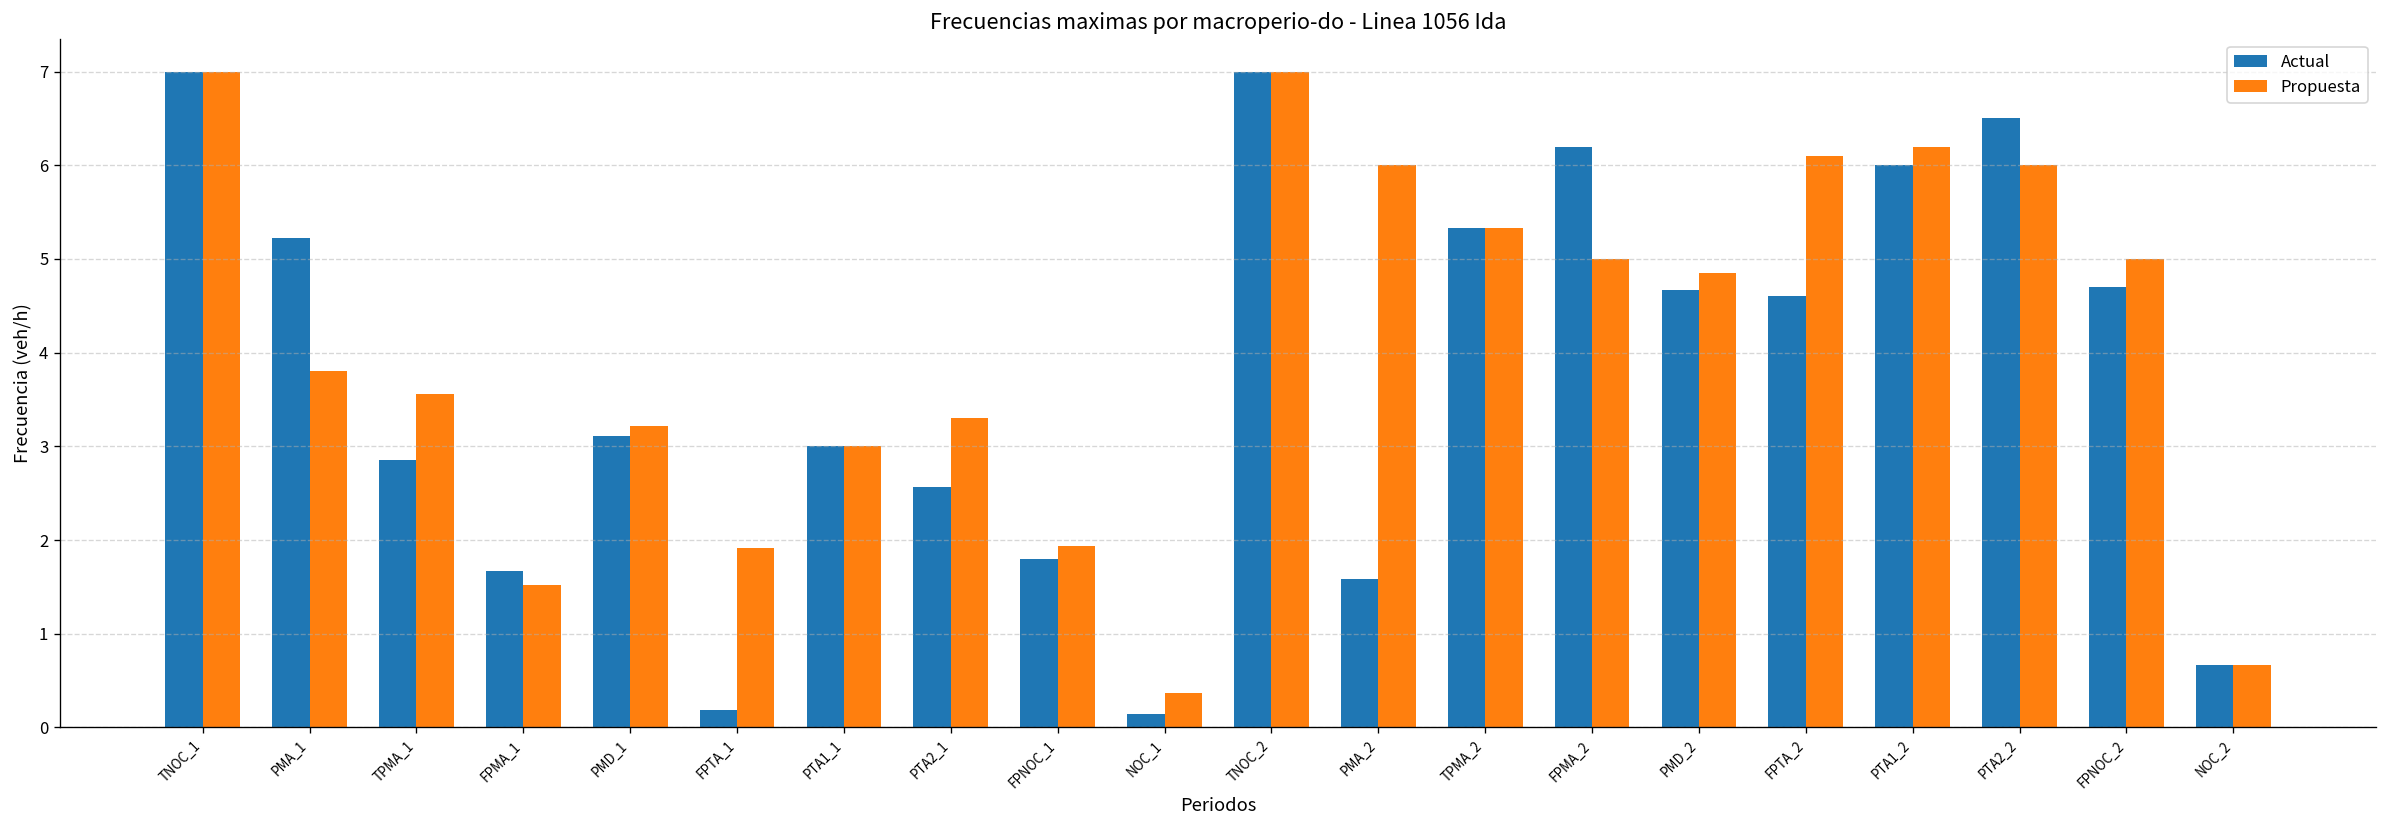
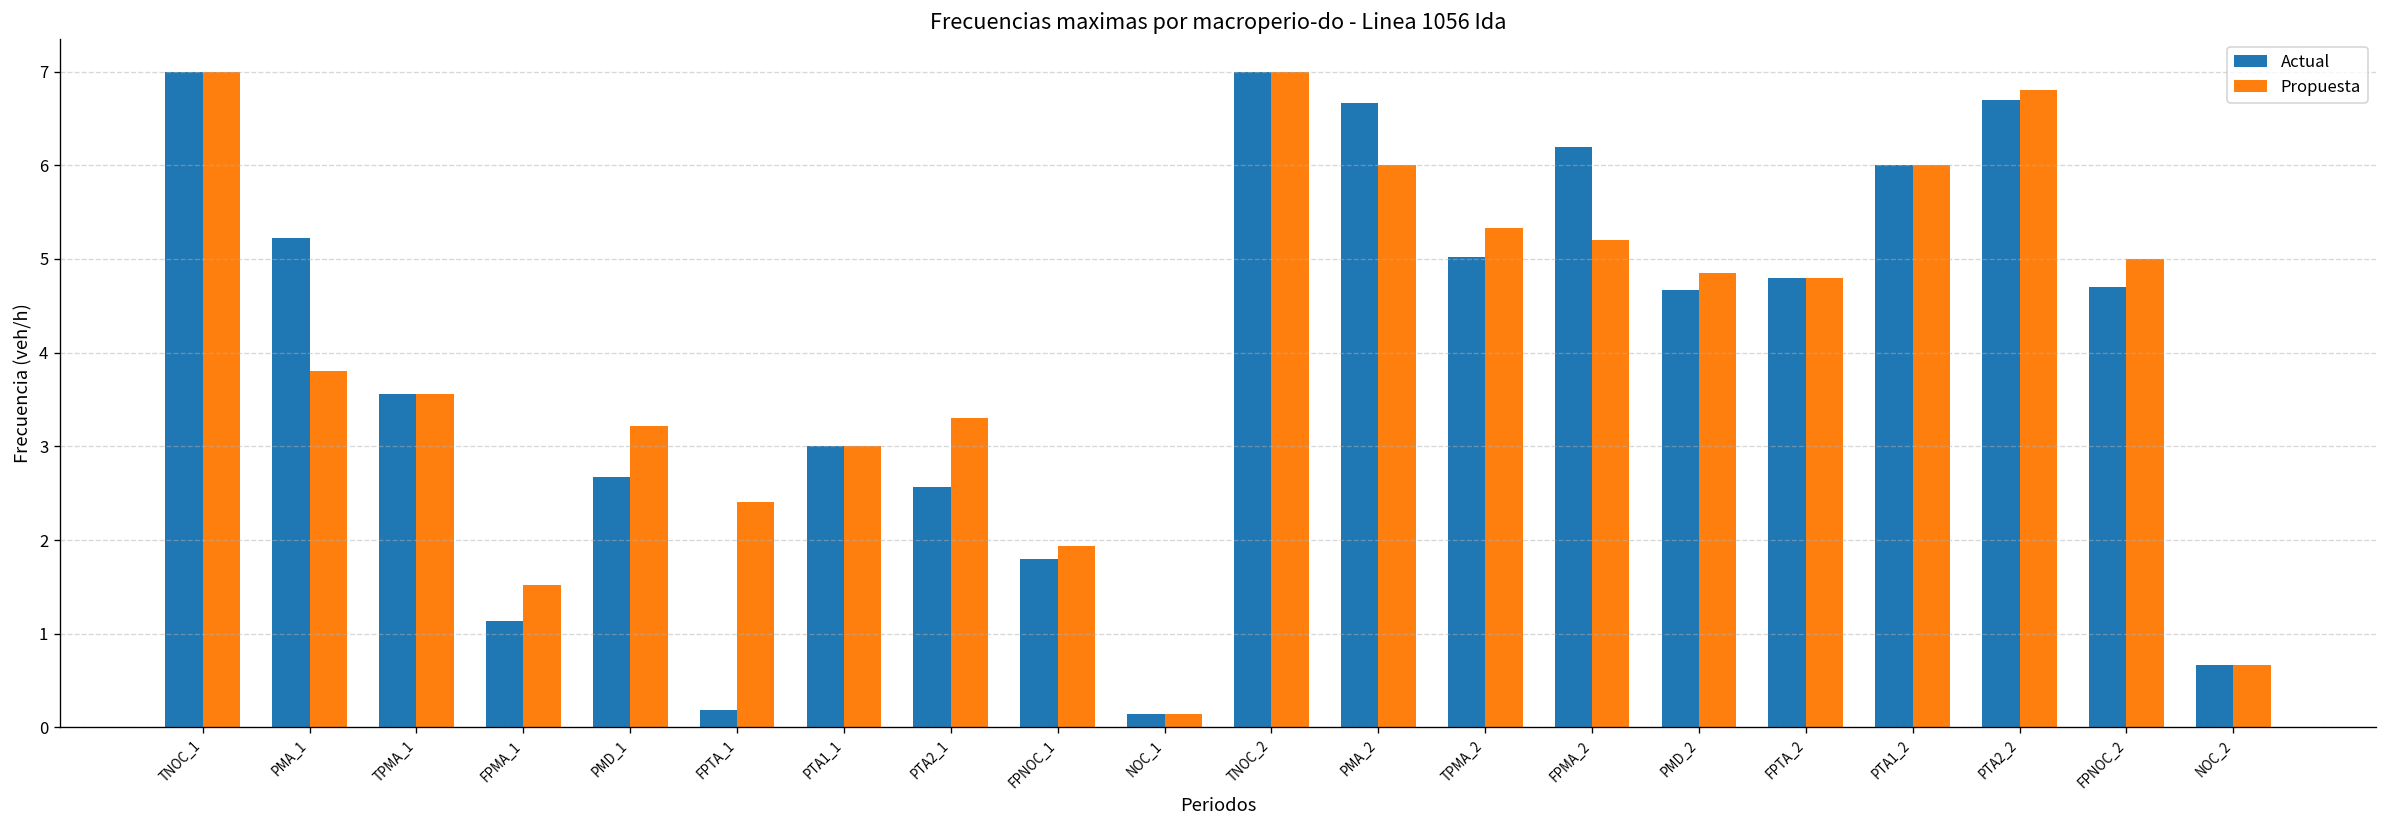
Actual, TPMA_1: 2.9 -> 3.6
Actual, FPMA_1: 1.7 -> 1.1
Actual, PMD_1: 3.1 -> 2.7
Propuesta, FPTA_1: 1.9 -> 2.4
Propuesta, NOC_1: 0.4 -> 0.1
Actual, PMA_2: 1.6 -> 6.7
Actual, TPMA_2: 5.3 -> 5.0
Propuesta, FPMA_2: 5.0 -> 5.2
Actual, FPTA_2: 4.6 -> 4.8
Propuesta, FPTA_2: 6.1 -> 4.8
Propuesta, PTA1_2: 6.2 -> 6.0
Actual, PTA2_2: 6.5 -> 6.7
Propuesta, PTA2_2: 6.0 -> 6.8
